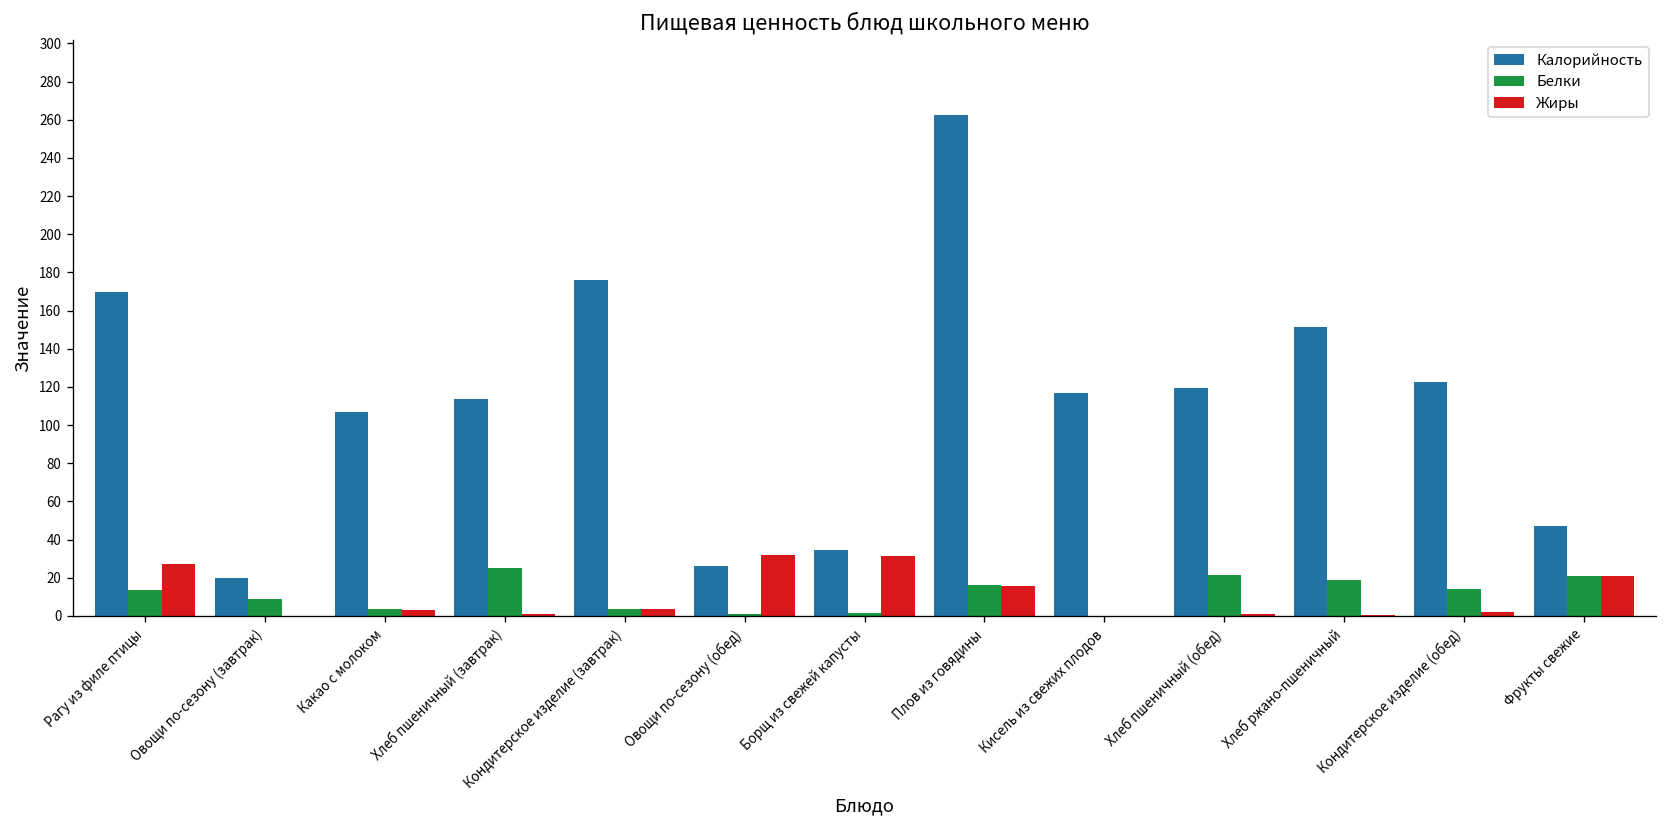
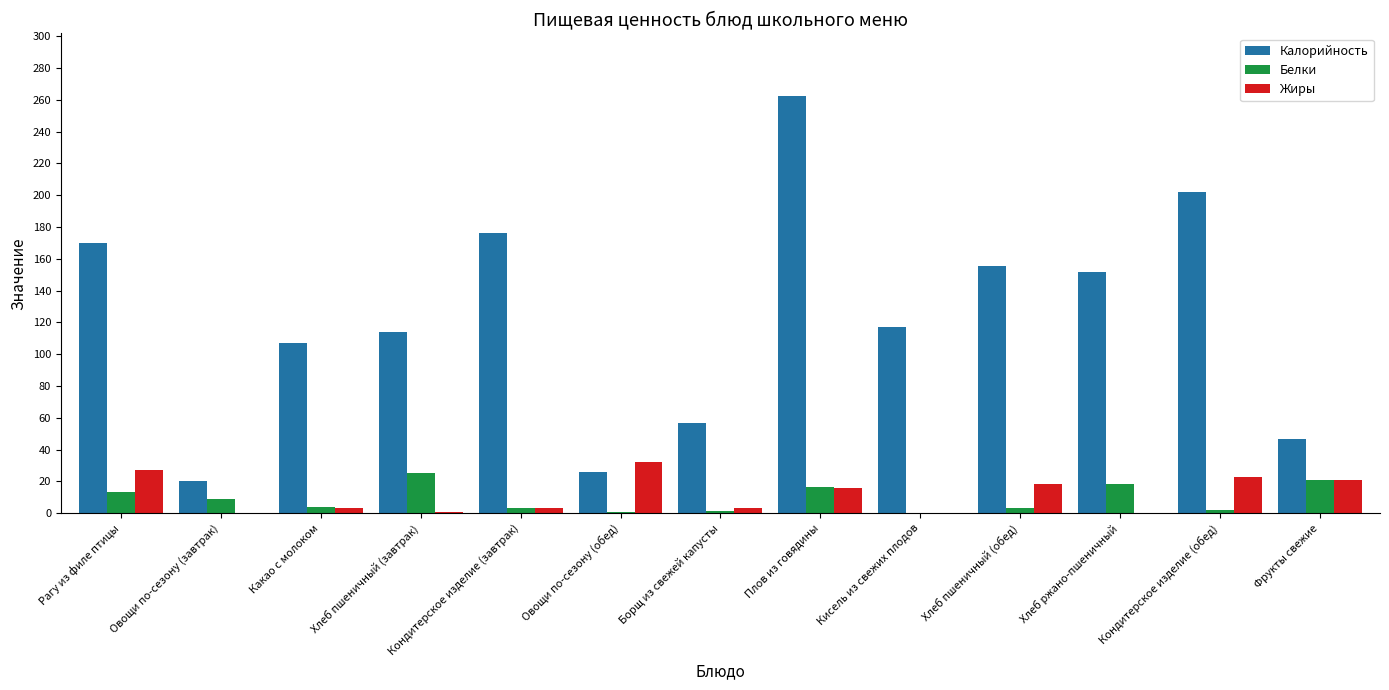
Калорийность, Борщ из свежей капусты: 34 -> 57
Жиры, Борщ из свежей капусты: 32 -> 4
Калорийность, Хлеб пшеничный (обед): 120 -> 155
Белки, Хлеб пшеничный (обед): 21 -> 4
Жиры, Хлеб пшеничный (обед): 1 -> 18
Калорийность, Кондитерское изделие (обед): 122 -> 202
Белки, Кондитерское изделие (обед): 14 -> 2
Жиры, Кондитерское изделие (обед): 2 -> 23
